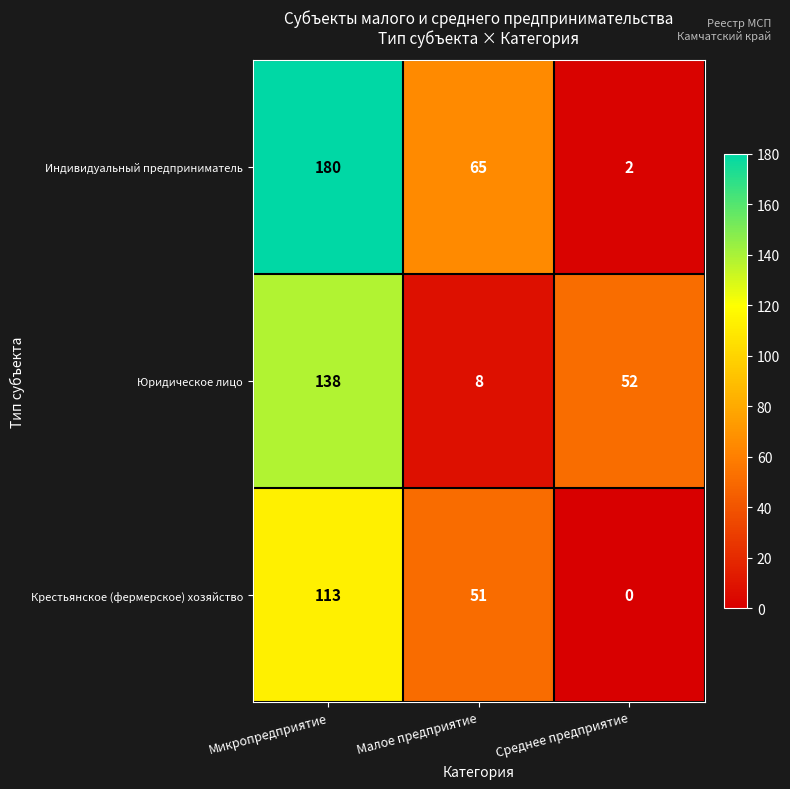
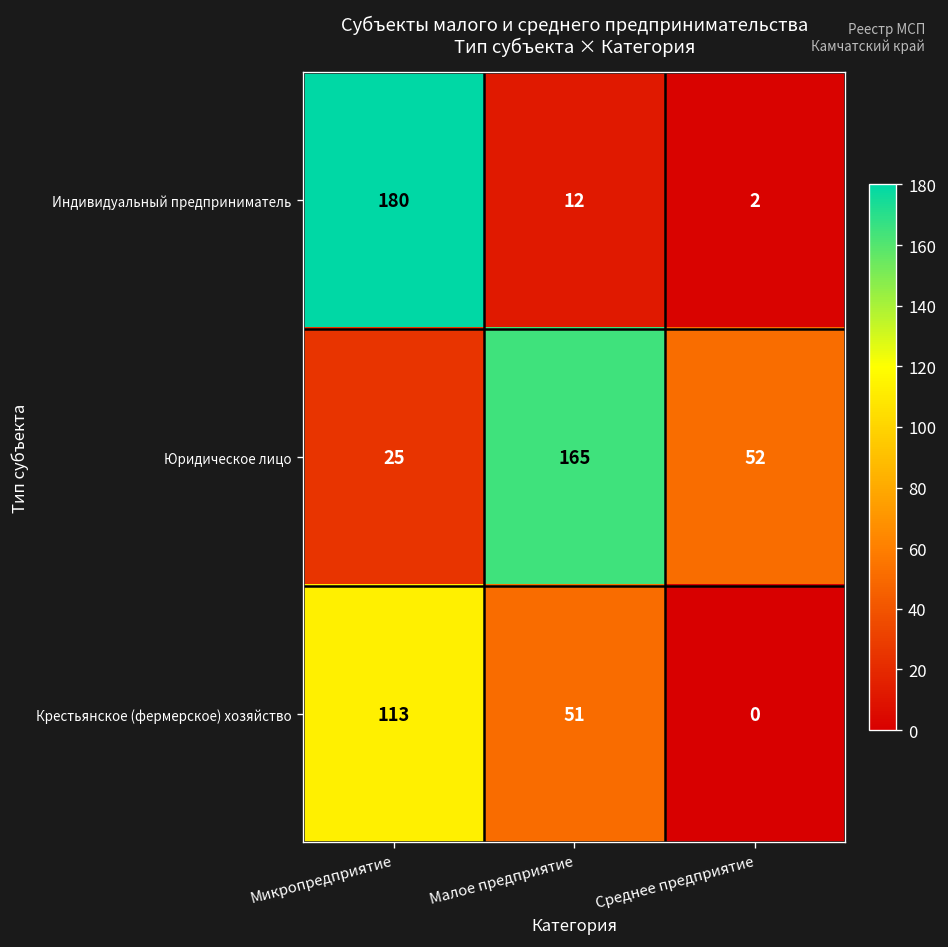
Индивидуальный предприниматель, Малое предприятие: 65 -> 12
Юридическое лицо, Микропредприятие: 138 -> 25
Юридическое лицо, Малое предприятие: 8 -> 165
